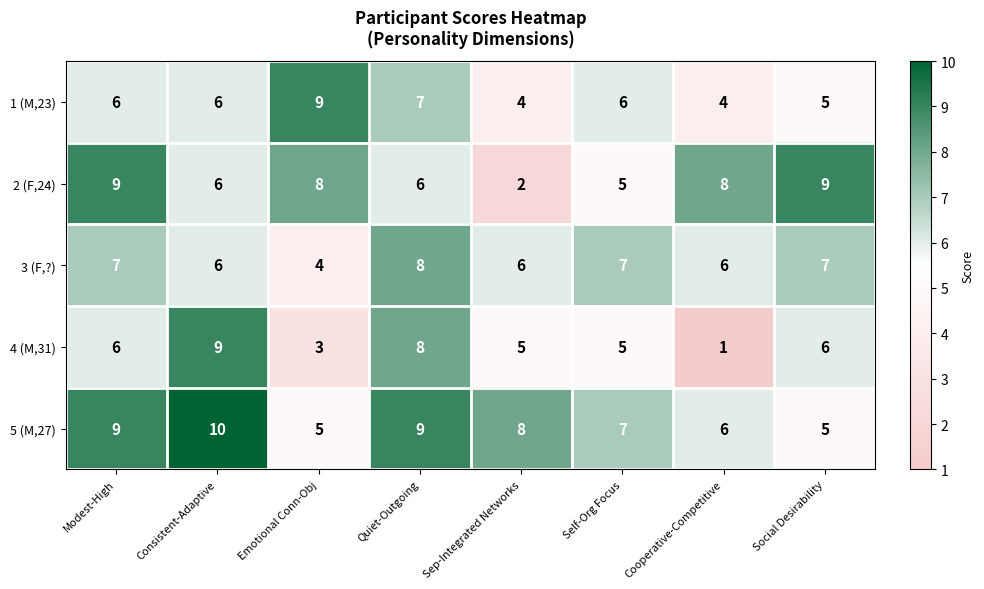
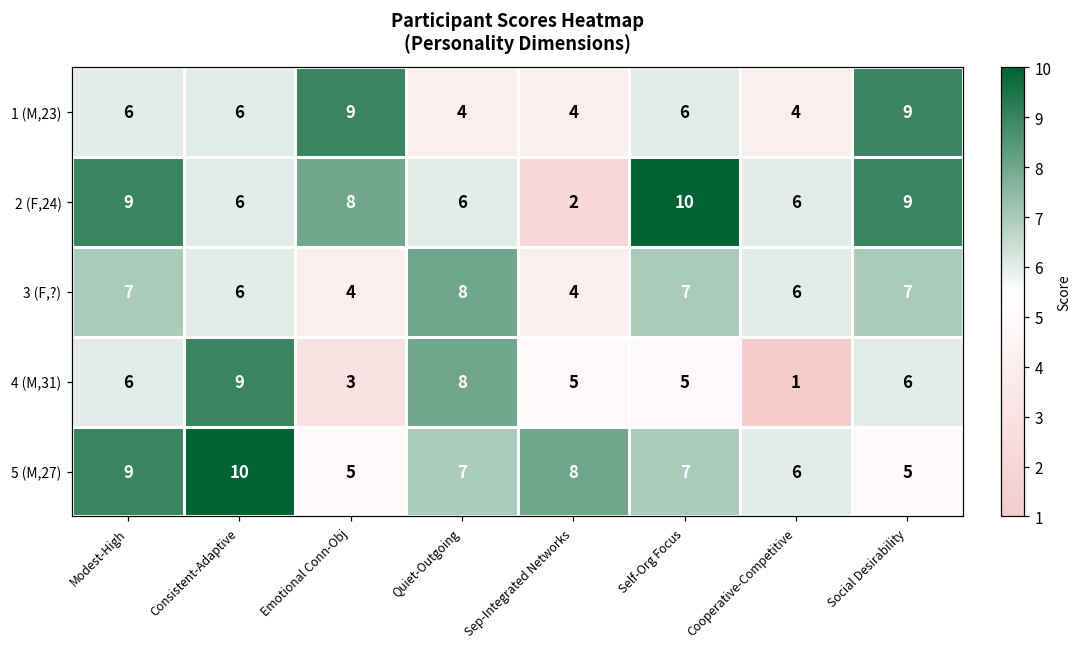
1 (M,23), Quiet-Outgoing: 7 -> 4
1 (M,23), Social Desirability: 5 -> 9
2 (F,24), Self-Org Focus: 5 -> 10
2 (F,24), Cooperative-Competitive: 8 -> 6
3 (F,?), Sep-Integrated Networks: 6 -> 4
5 (M,27), Quiet-Outgoing: 9 -> 7
